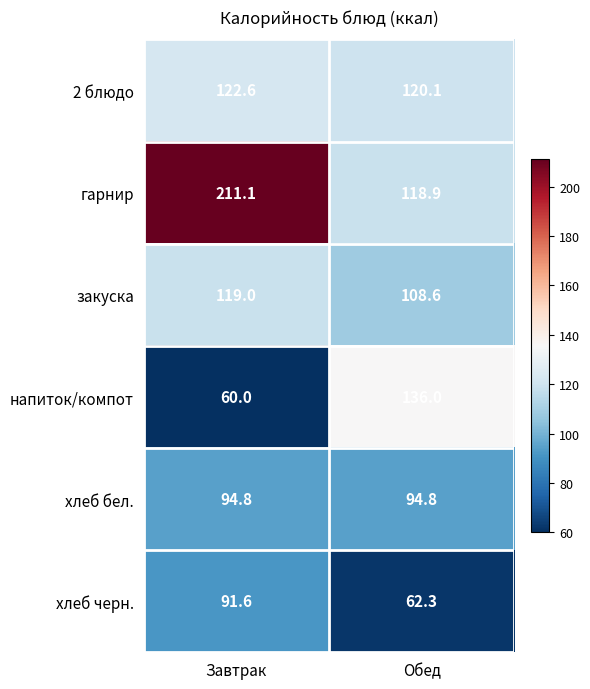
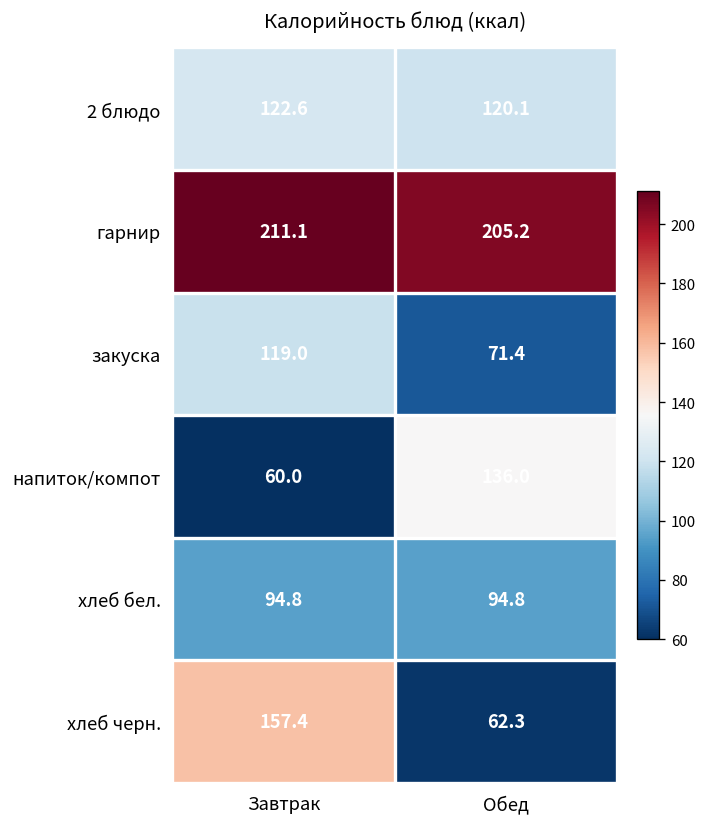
гарнир, Обед: 118.9 -> 205.2
закуска, Обед: 108.6 -> 71.4
хлеб черн., Завтрак: 91.6 -> 157.4
